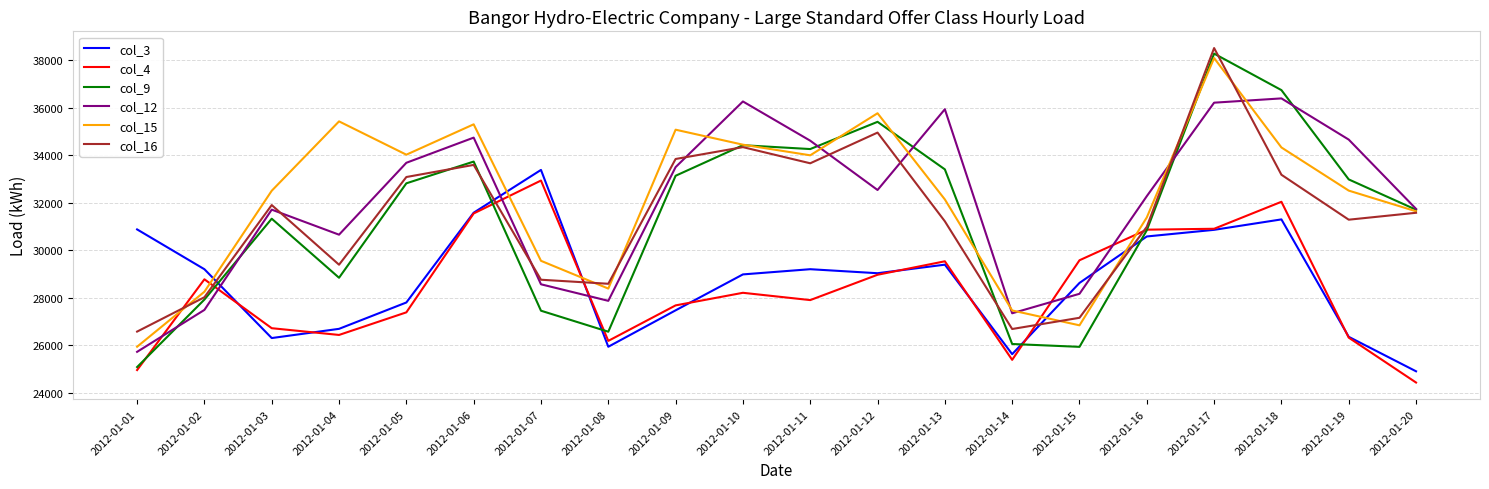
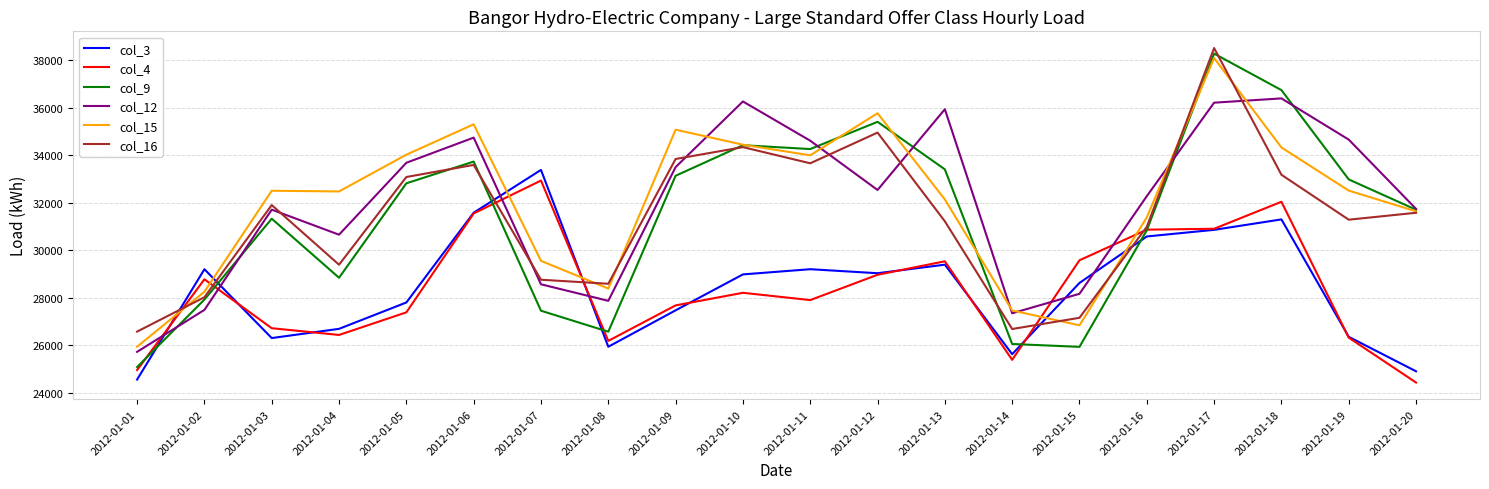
col_3, 2012-01-01: 30900 -> 24600
col_15, 2012-01-04: 35400 -> 32500
